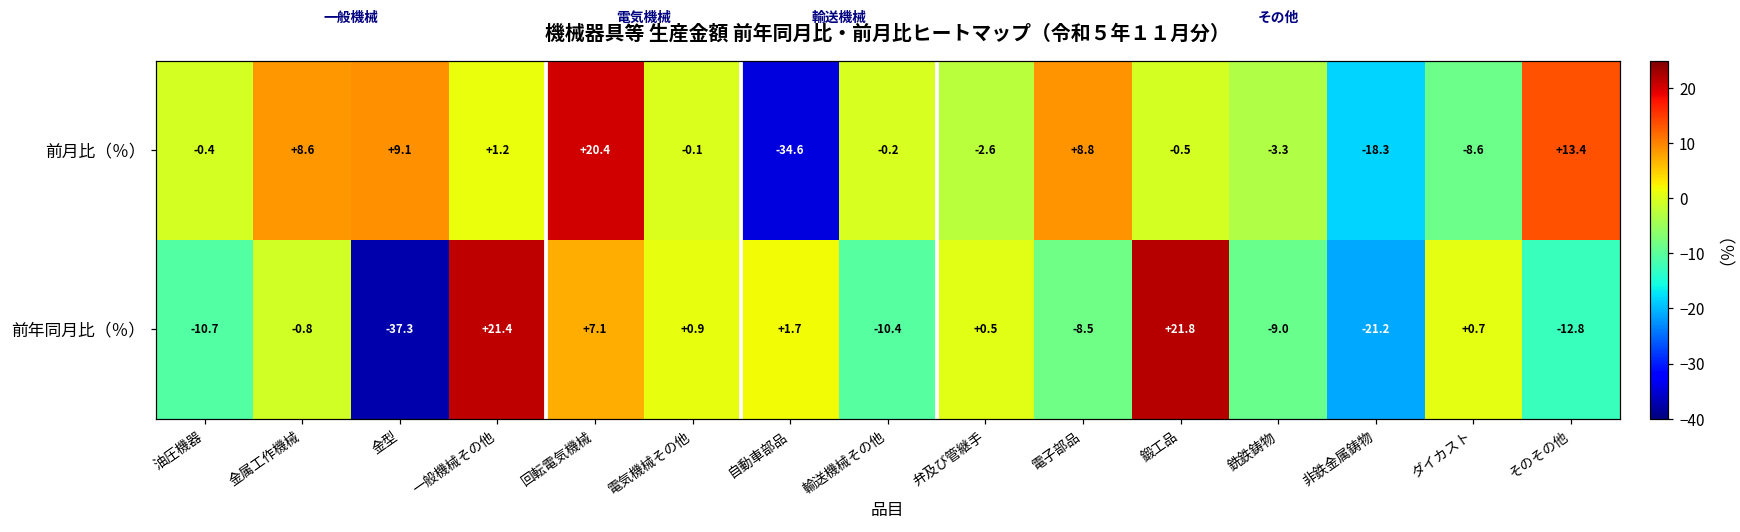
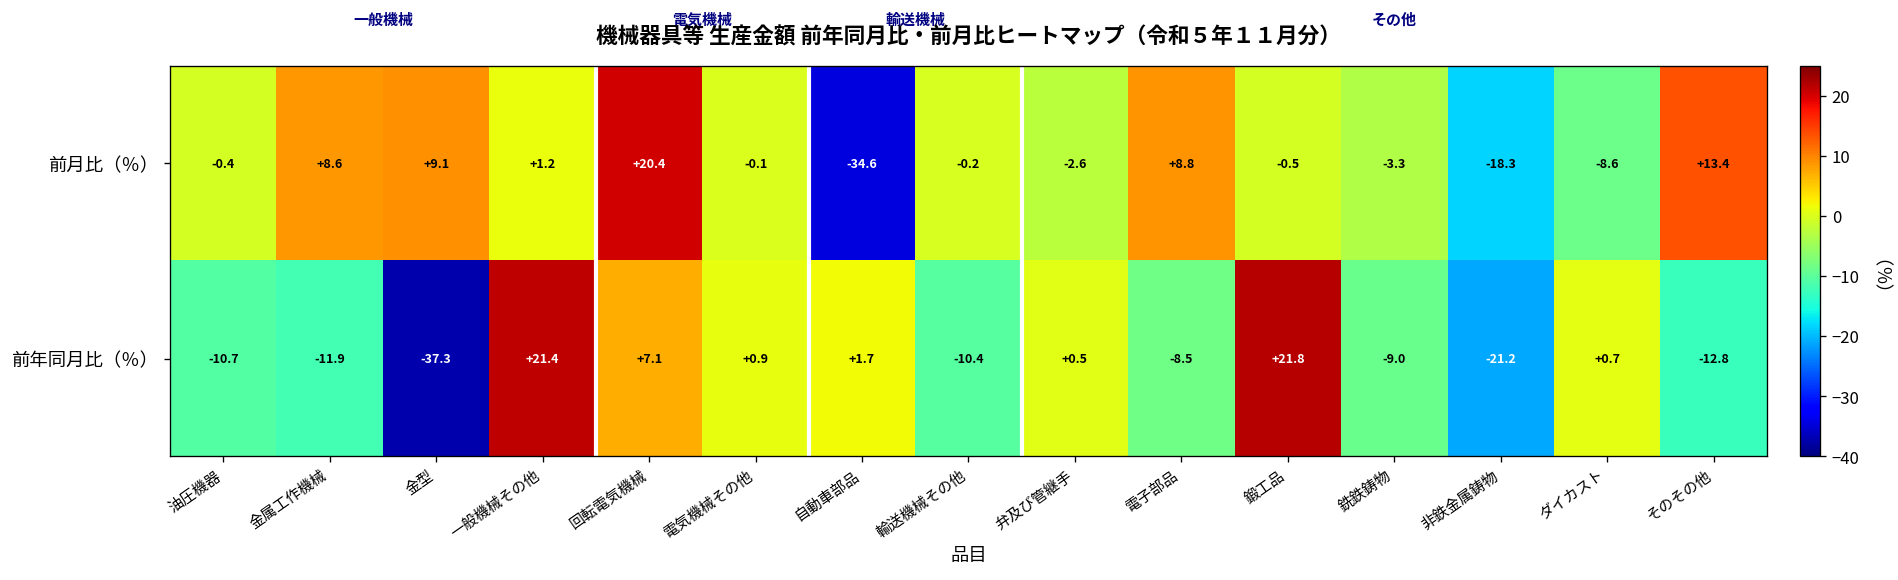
前年同月比（％）, 金属工作機械: -0.8 -> -11.9
